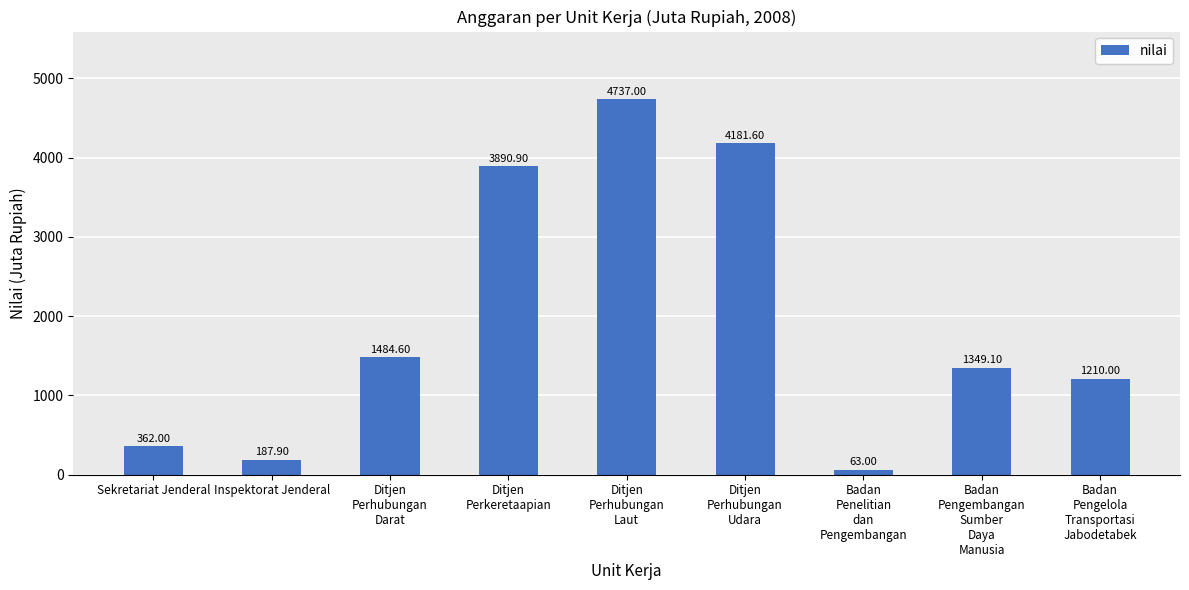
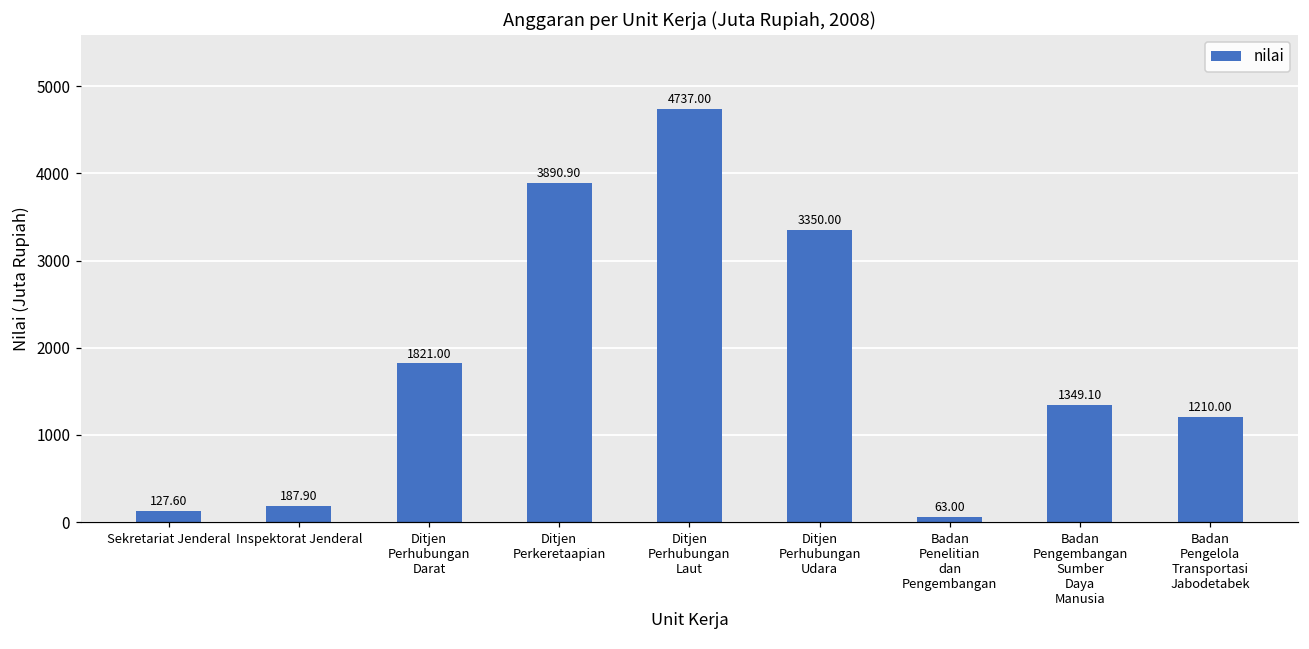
Sekretariat Jenderal: 362.00 -> 127.60
Ditjen Perhubungan Darat: 1484.60 -> 1821.00
Ditjen Perhubungan Udara: 4181.60 -> 3350.00
